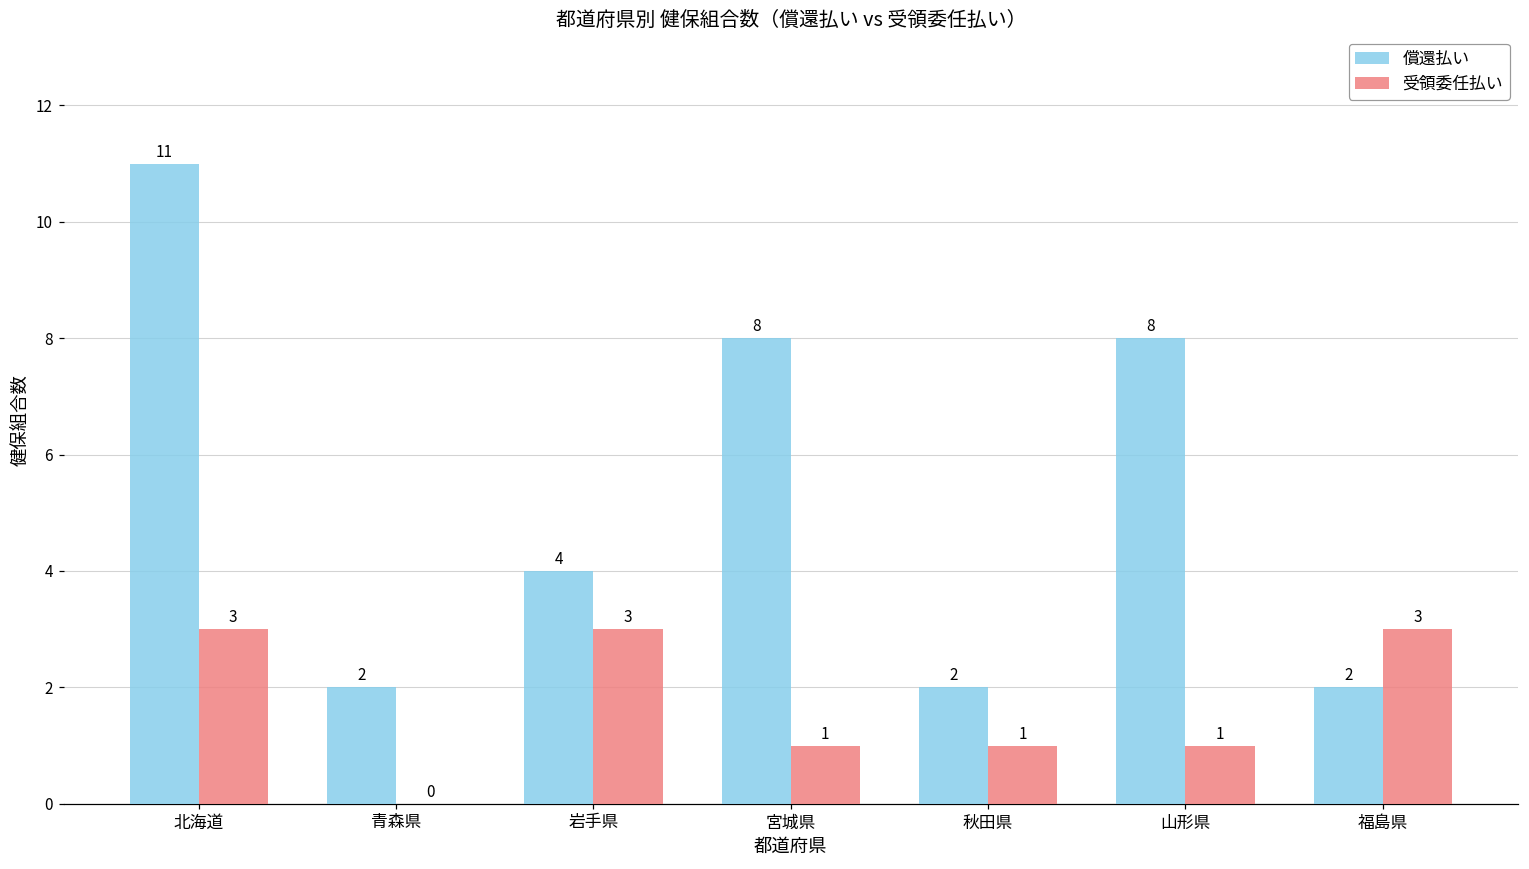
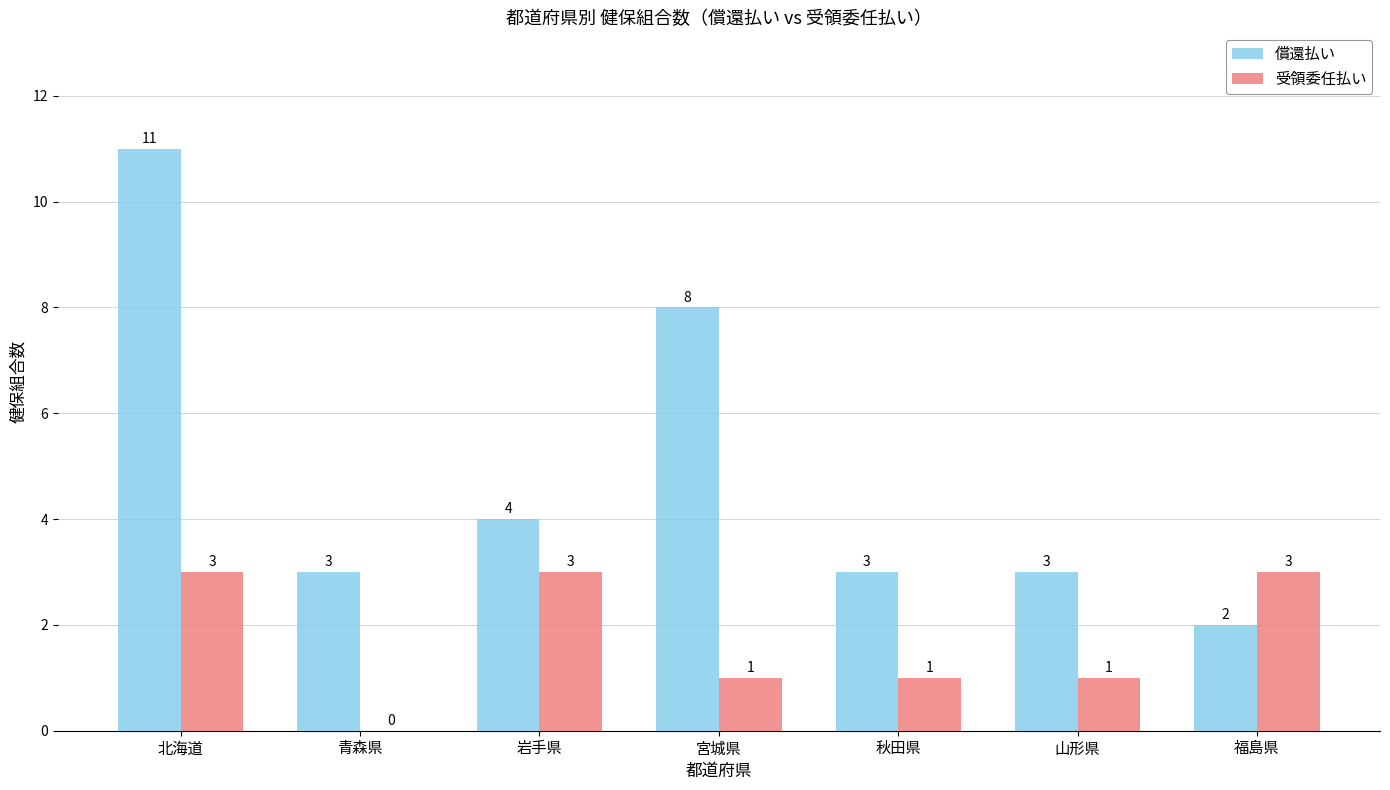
償還払い, 青森県: 2 -> 3
償還払い, 秋田県: 2 -> 3
償還払い, 山形県: 8 -> 3
